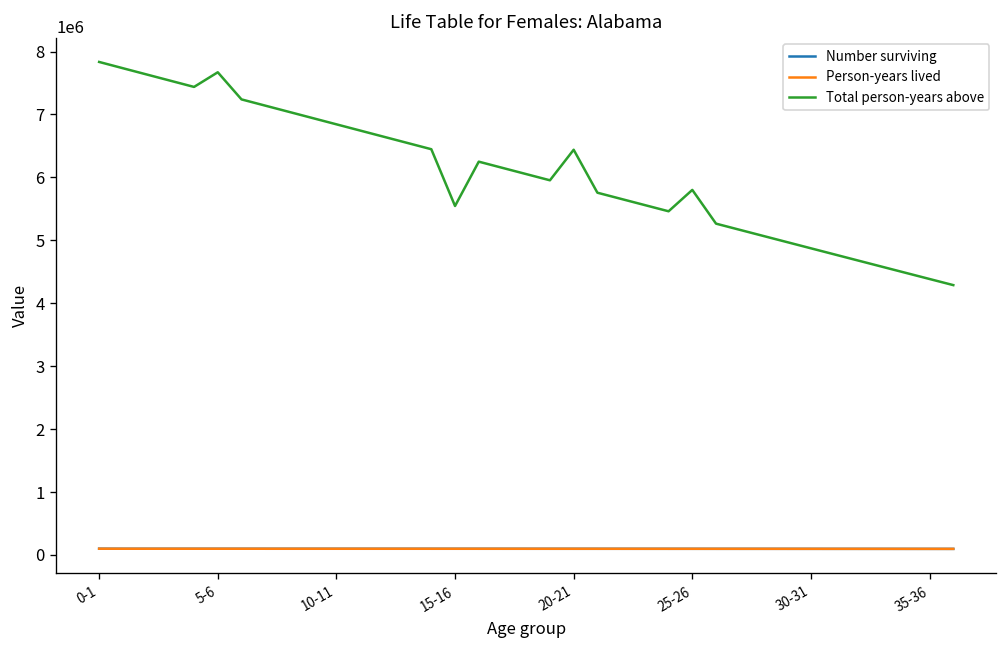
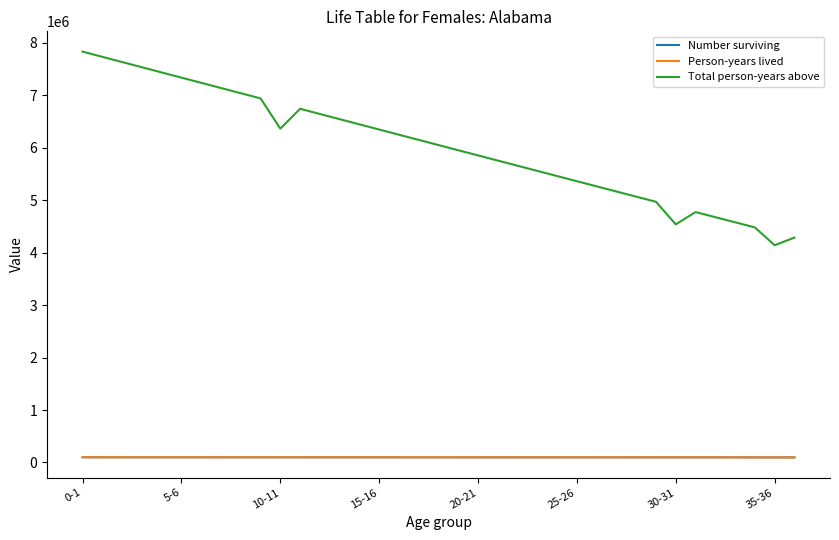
Total person-years above, 5-6: 7700000 -> 7300000
Total person-years above, 10-11: 6800000 -> 6400000
Total person-years above, 15-16: 5500000 -> 6300000
Total person-years above, 20-21: 6400000 -> 5900000
Total person-years above, 25-26: 5800000 -> 5400000
Total person-years above, 30-31: 4900000 -> 4500000
Total person-years above, 35-36: 4400000 -> 4100000
